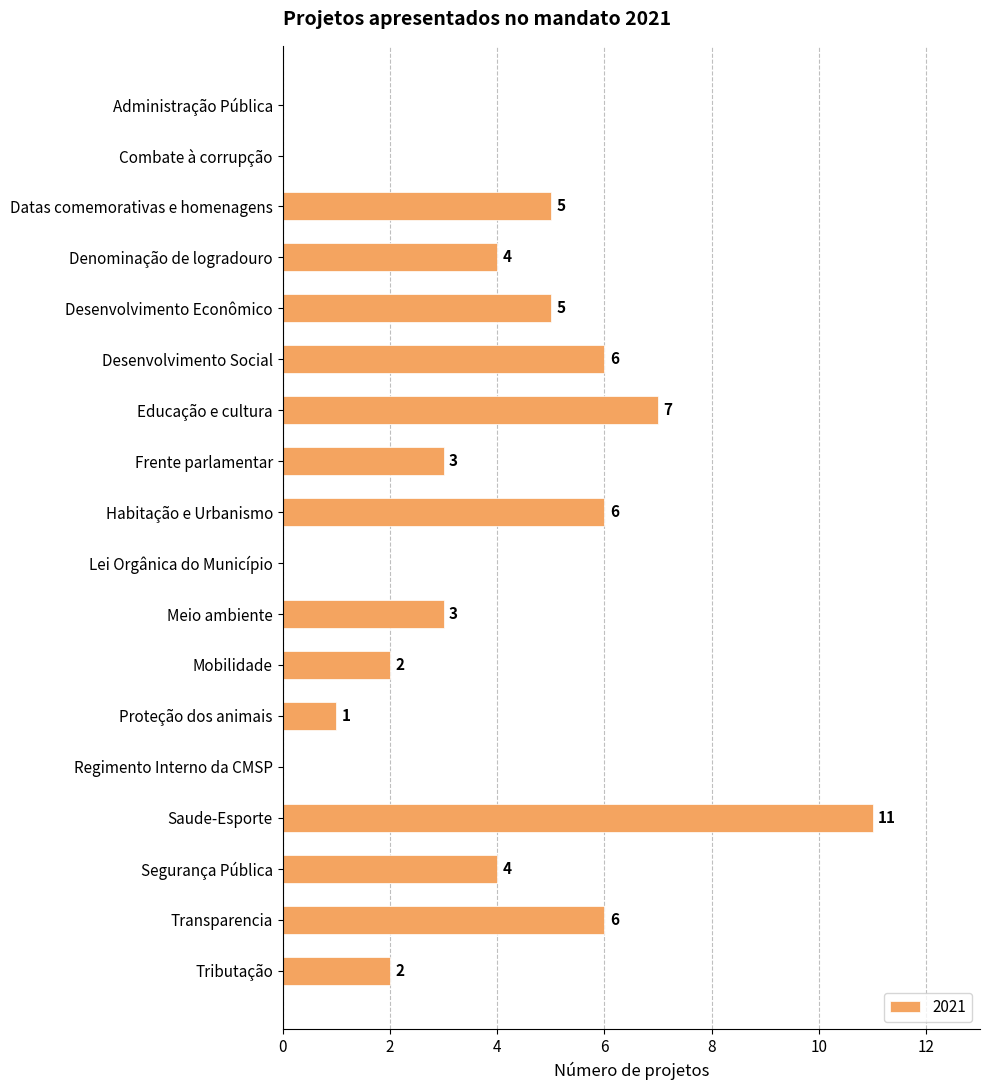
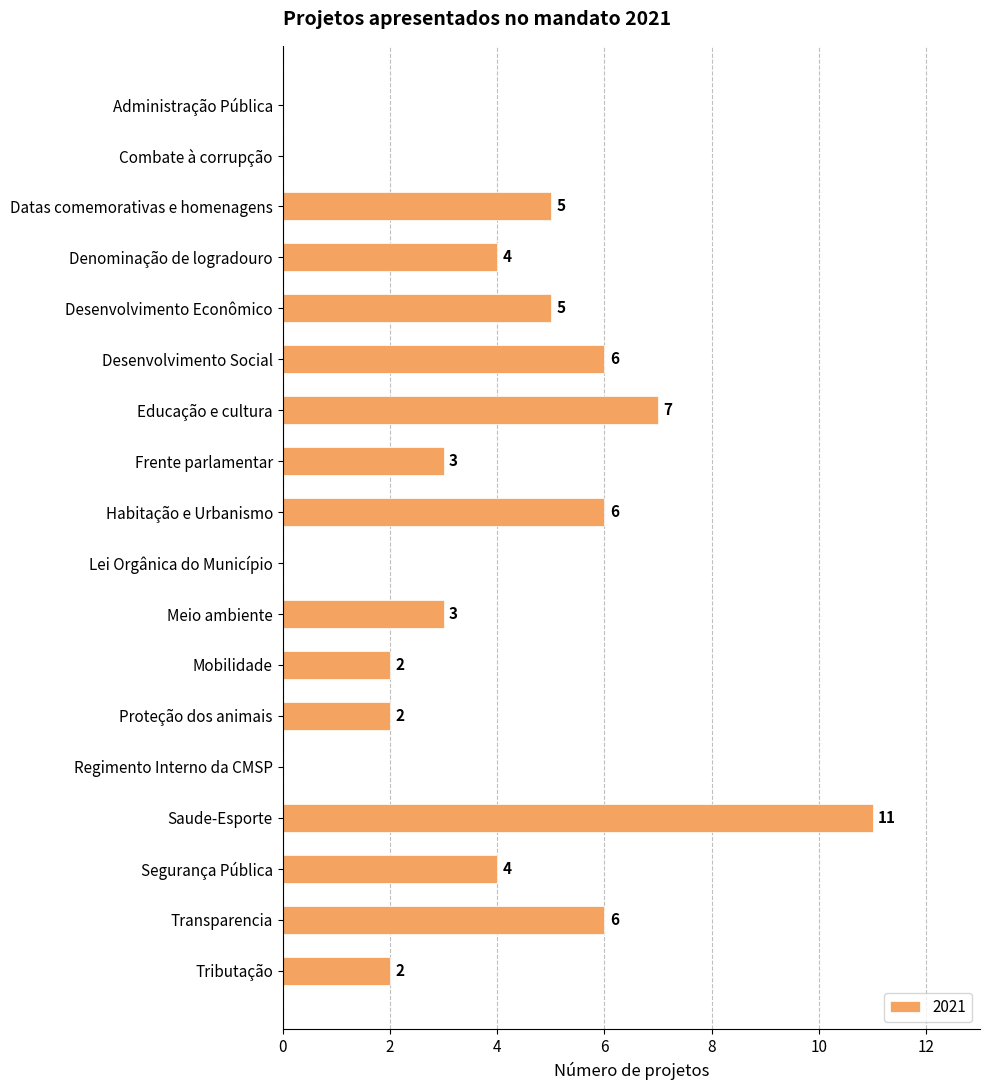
Proteção dos animais: 1 -> 2
